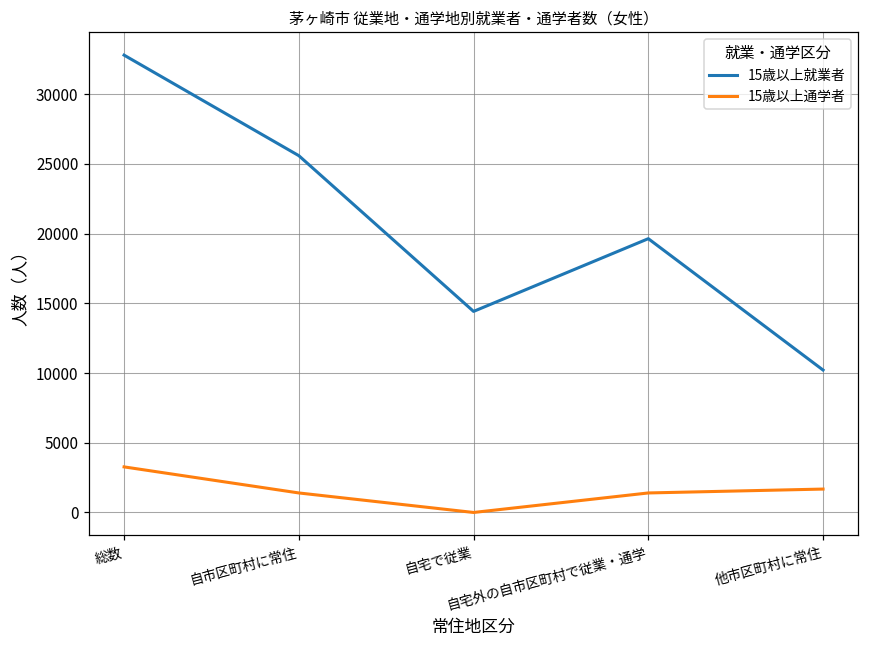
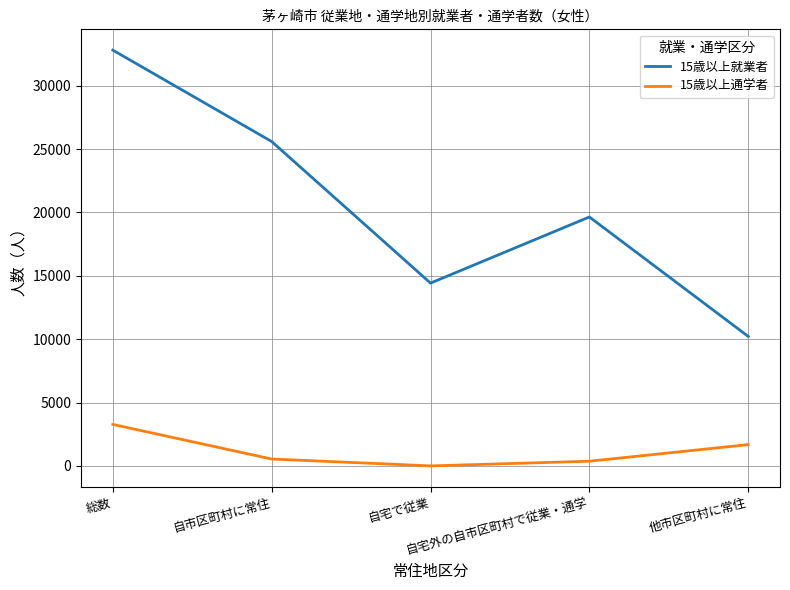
15歳以上通学者, 自市区町村に常住: 1400 -> 500
15歳以上通学者, 自宅外の自市区町村で従業・通学: 1400 -> 400
